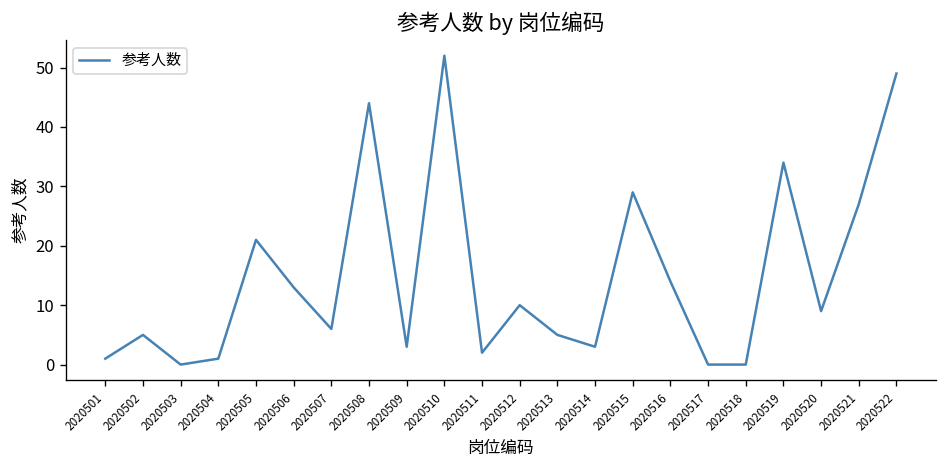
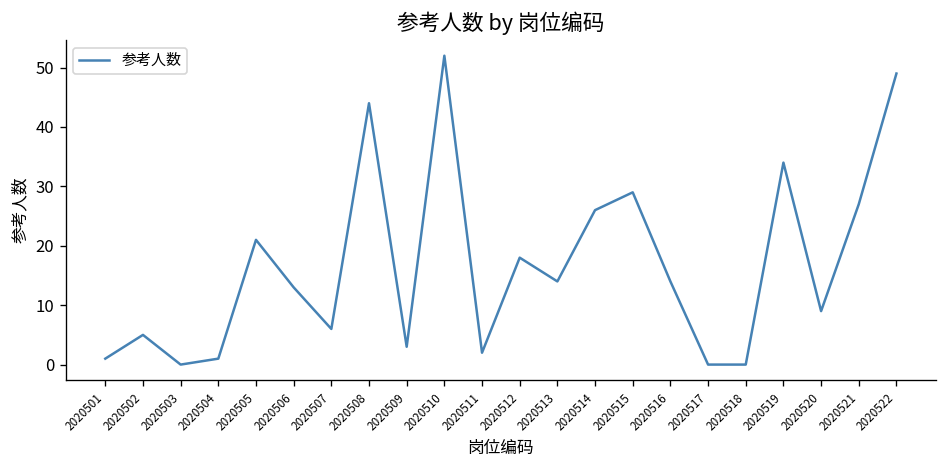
2020512: 10 -> 18
2020513: 5 -> 14
2020514: 3 -> 26
